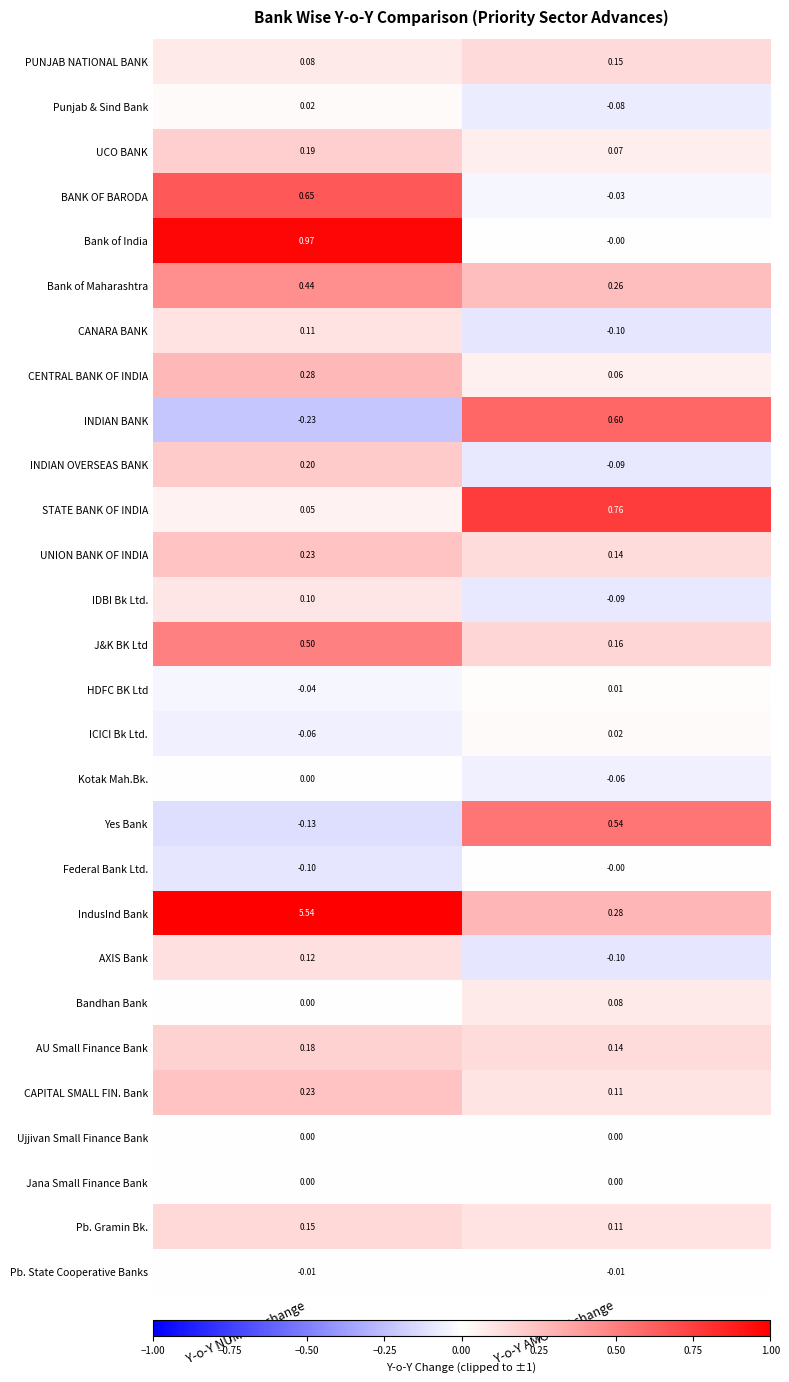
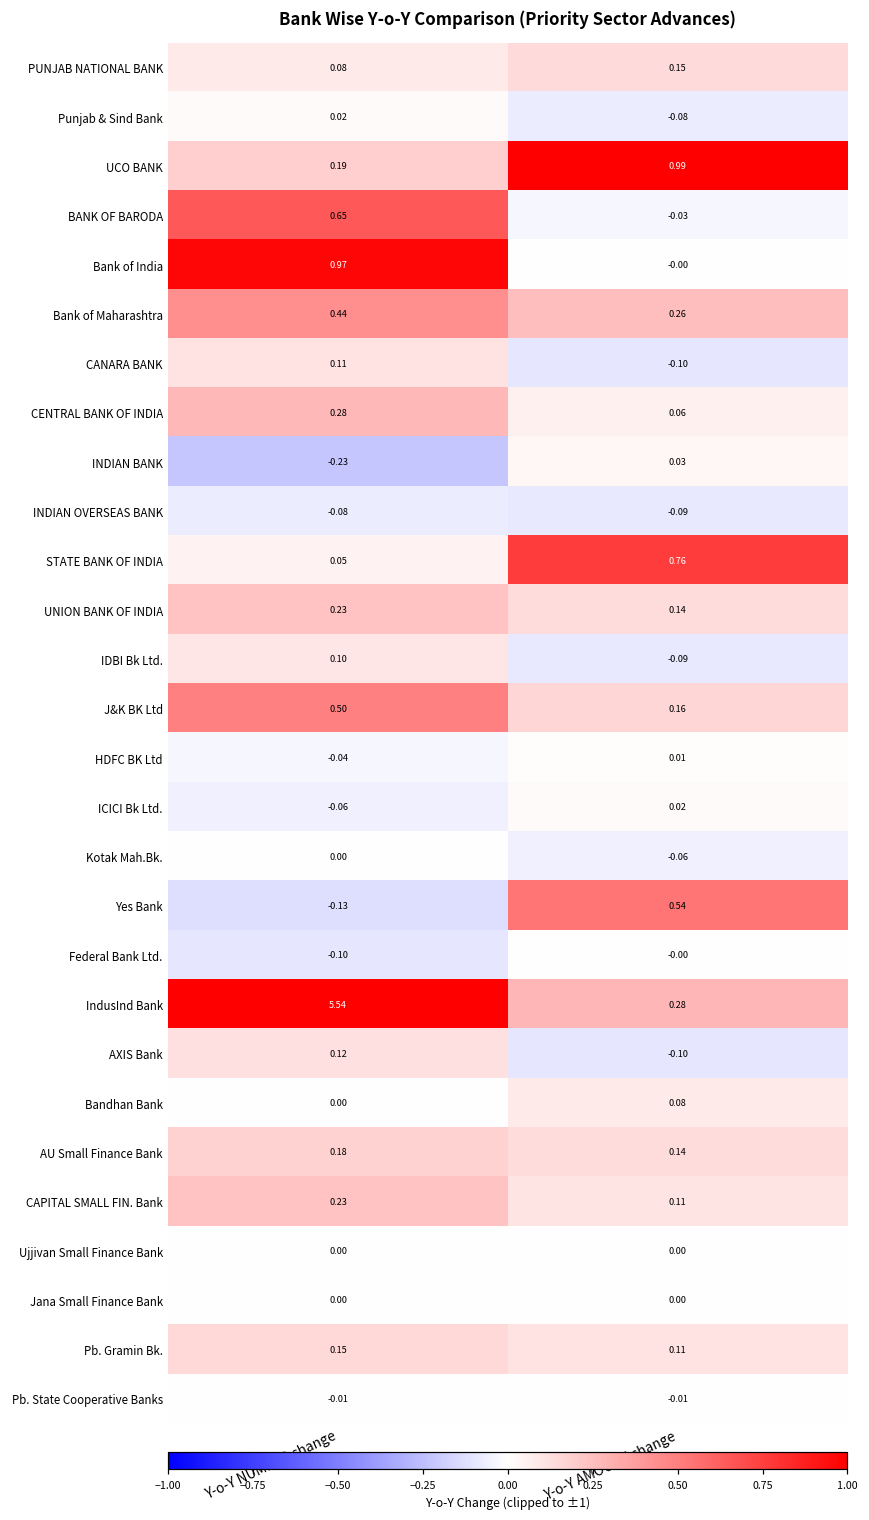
UCO BANK, Y-o-Y AMOUNT change: 0.07 -> 0.99
INDIAN BANK, Y-o-Y AMOUNT change: 0.60 -> 0.03
INDIAN OVERSEAS BANK, Y-o-Y NUMBER change: 0.20 -> -0.08
